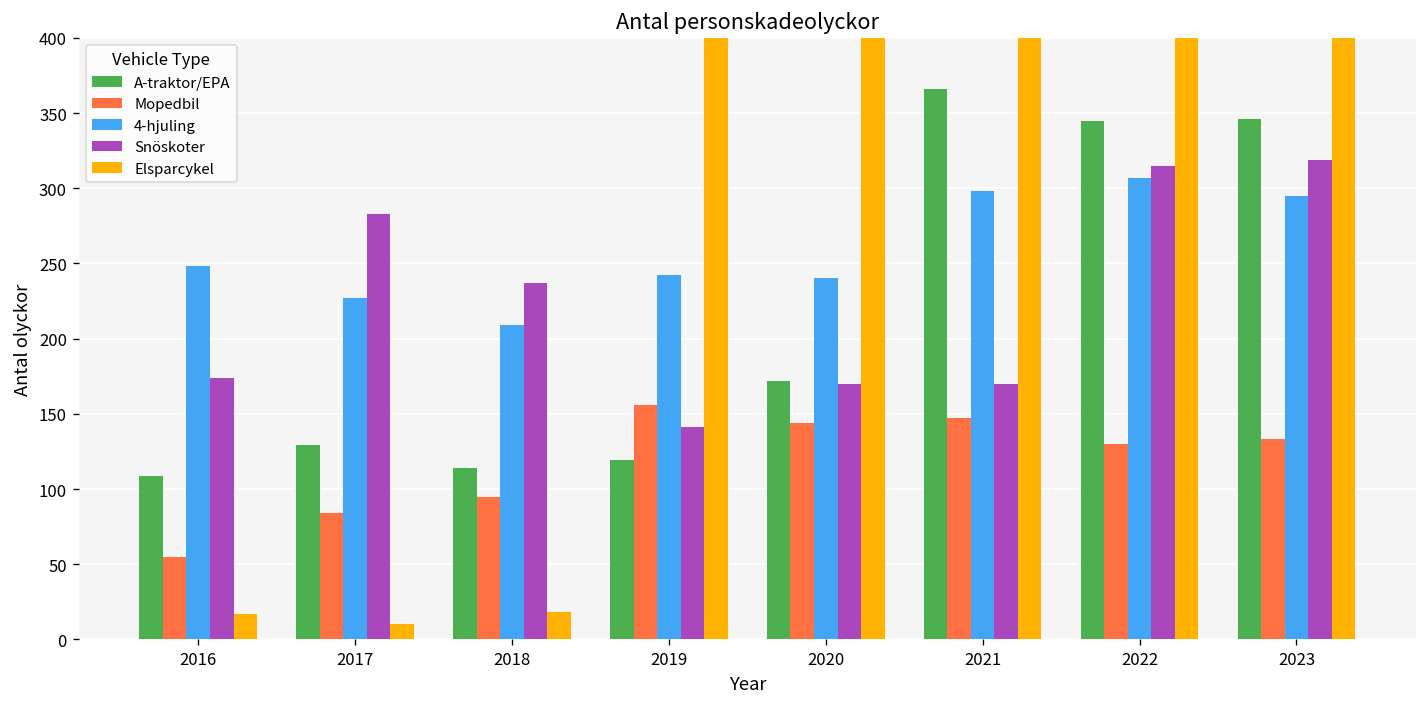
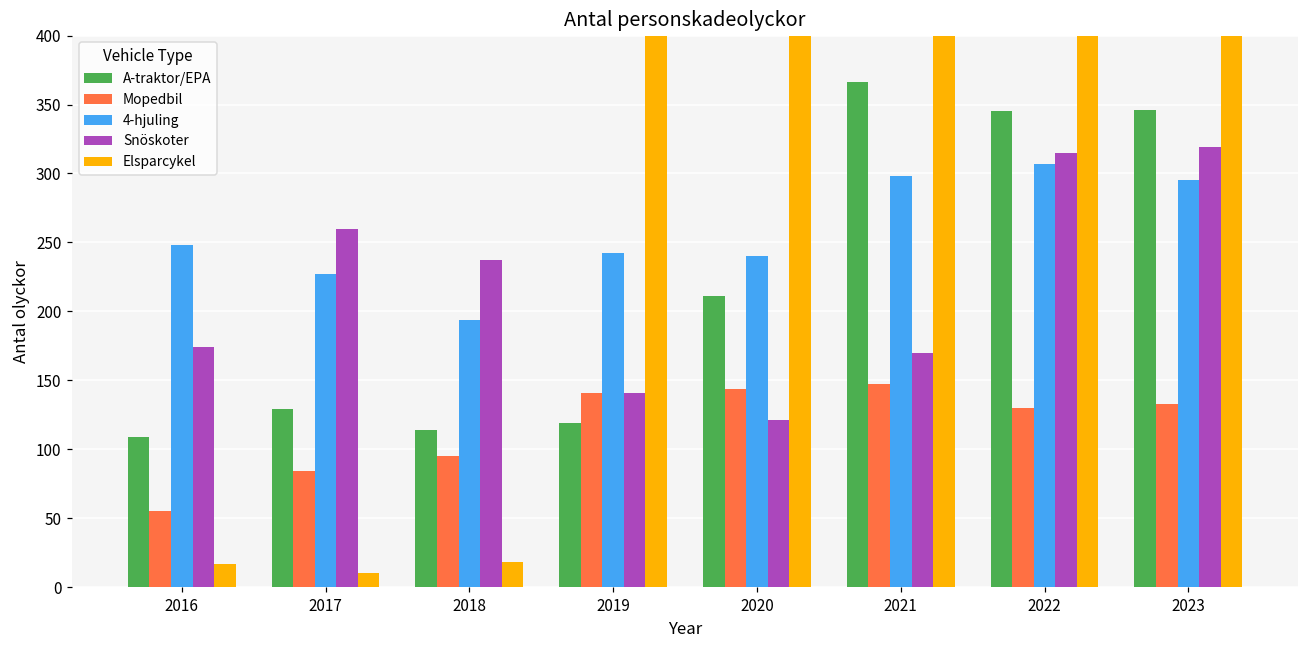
Snöskoter, 2017: 283 -> 260
4-hjuling, 2018: 209 -> 194
Mopedbil, 2019: 156 -> 141
A-traktor/EPA, 2020: 172 -> 211
Snöskoter, 2020: 170 -> 121
